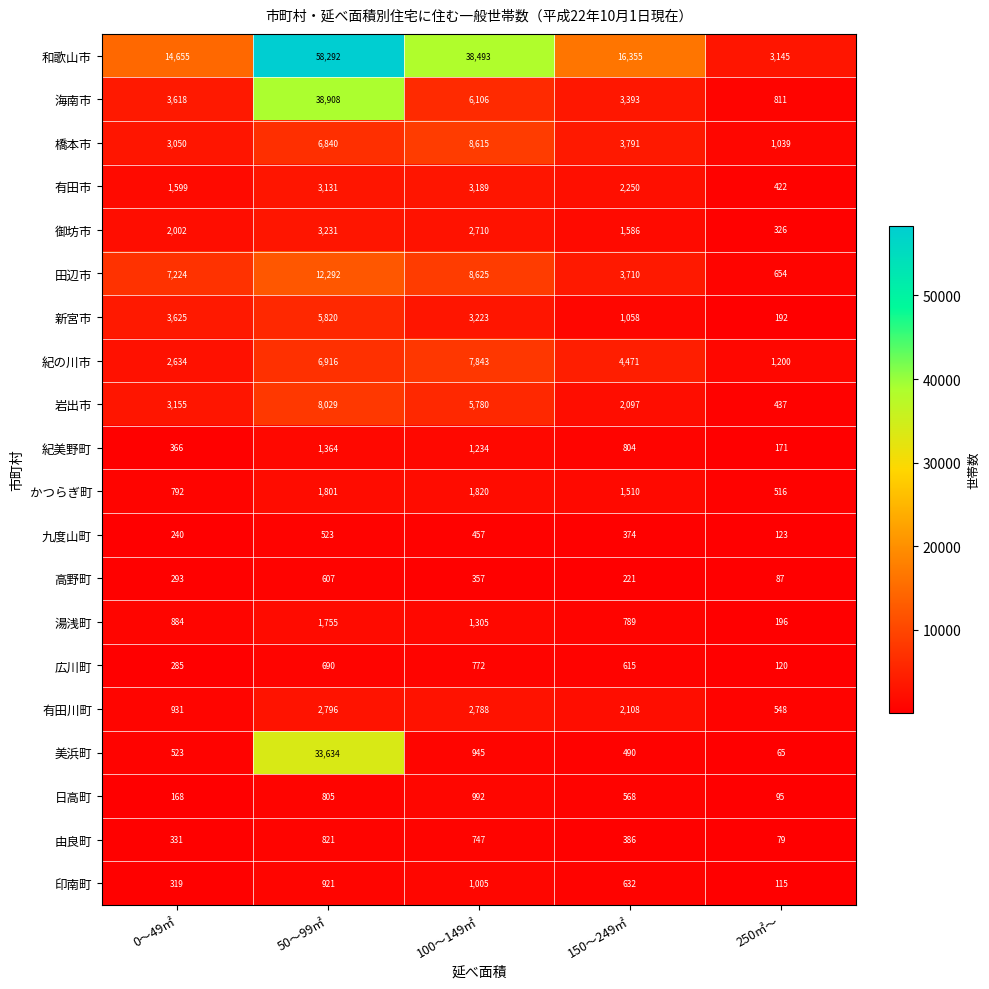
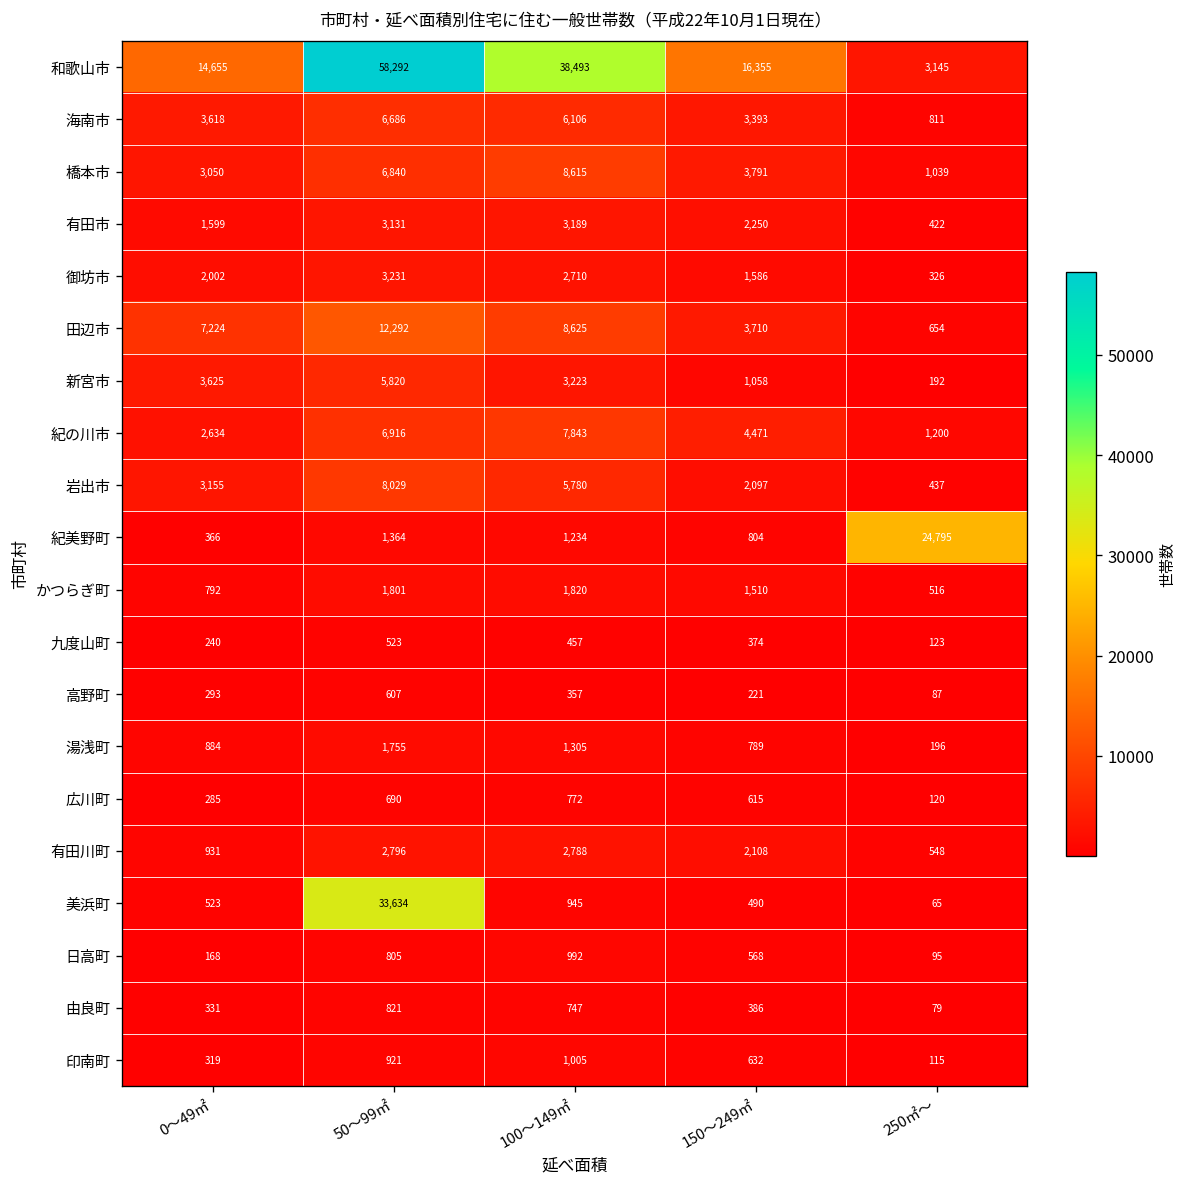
海南市, 50～99㎡: 38,908 -> 6,686
紀美野町, 250㎡～: 171 -> 24,795
